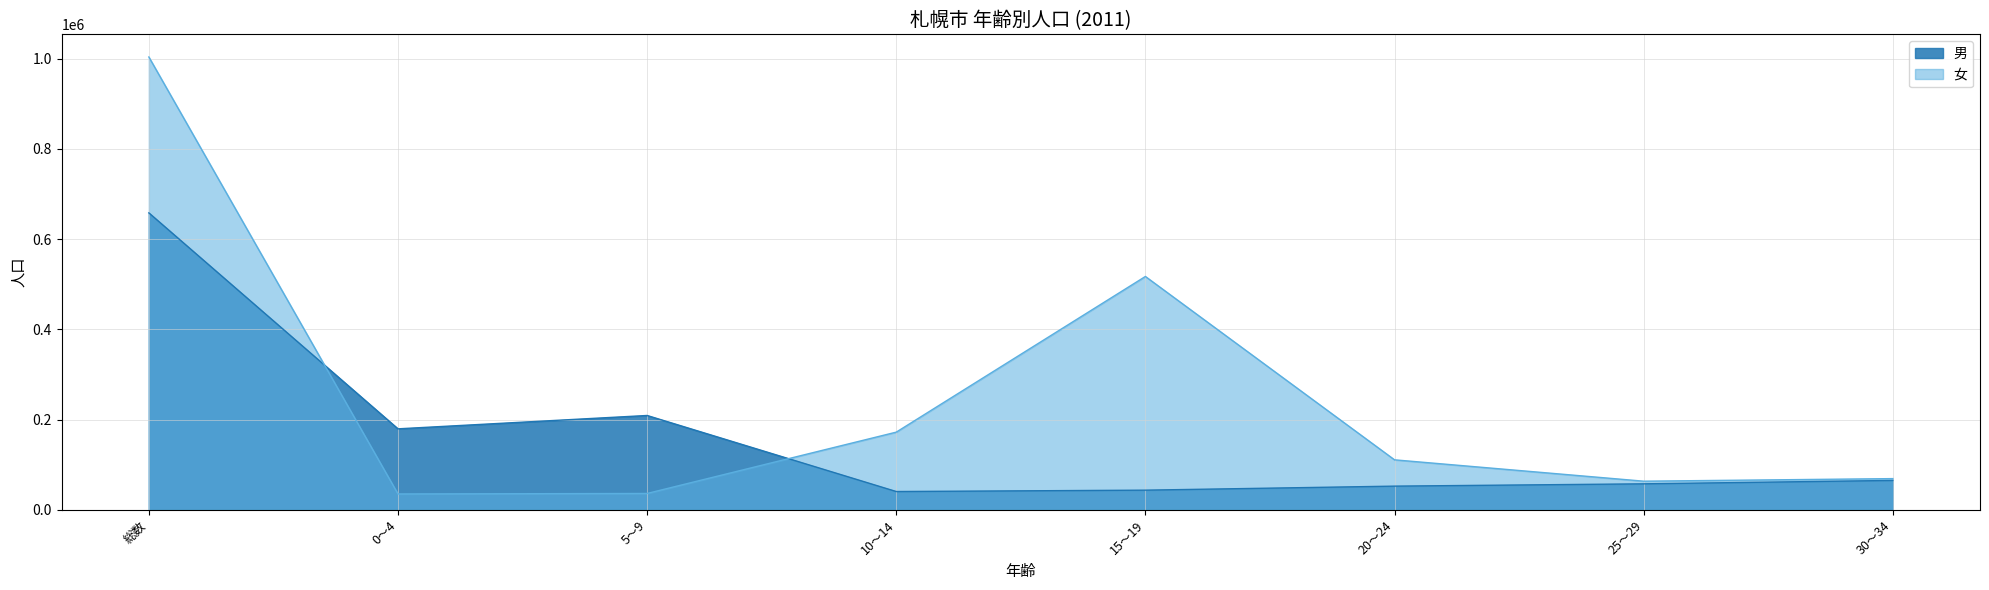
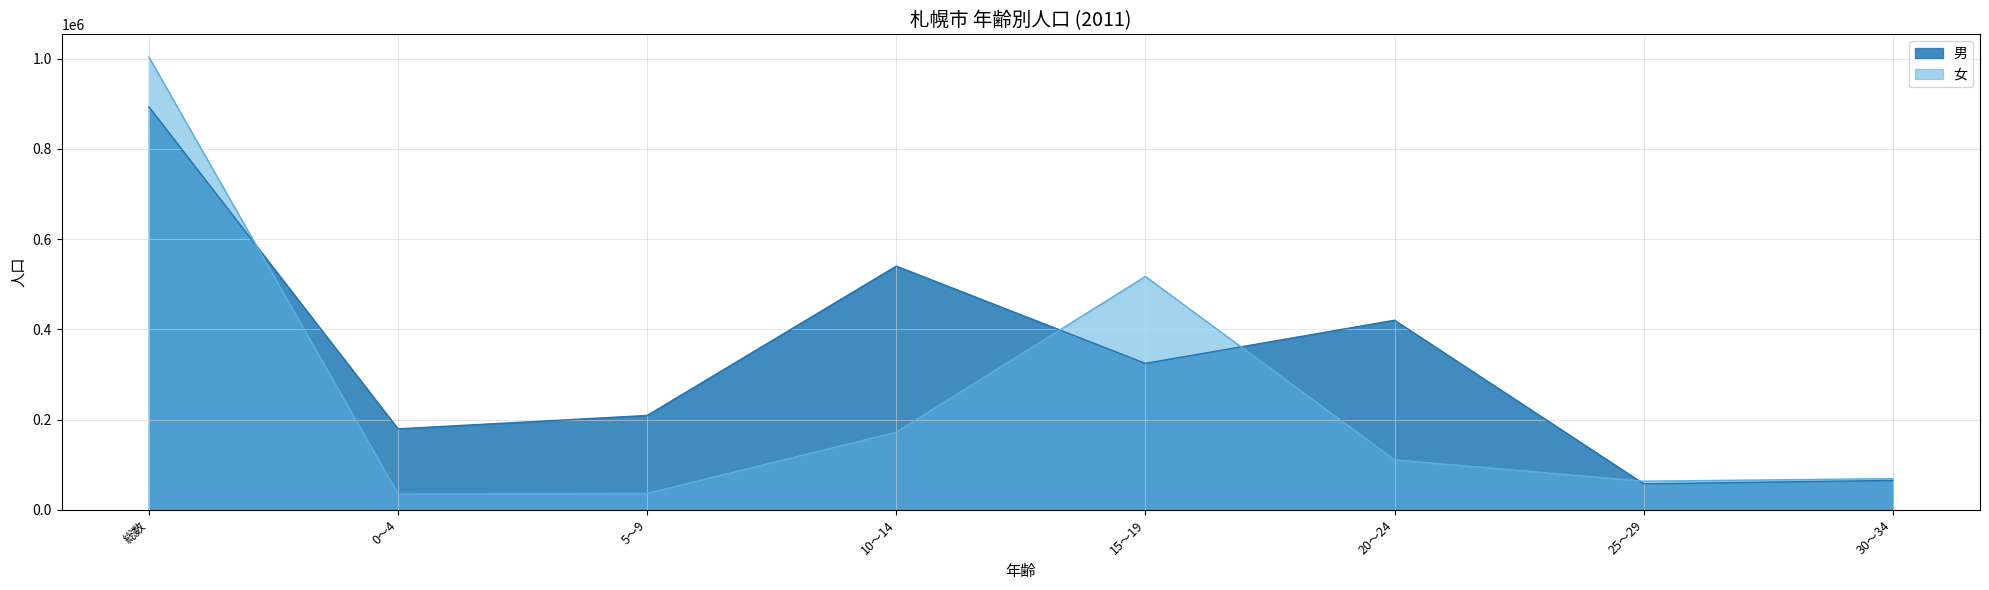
男, 総数: 660000 -> 890000
男, 10～14: 40000 -> 540000
男, 15～19: 40000 -> 320000
男, 20～24: 50000 -> 420000
